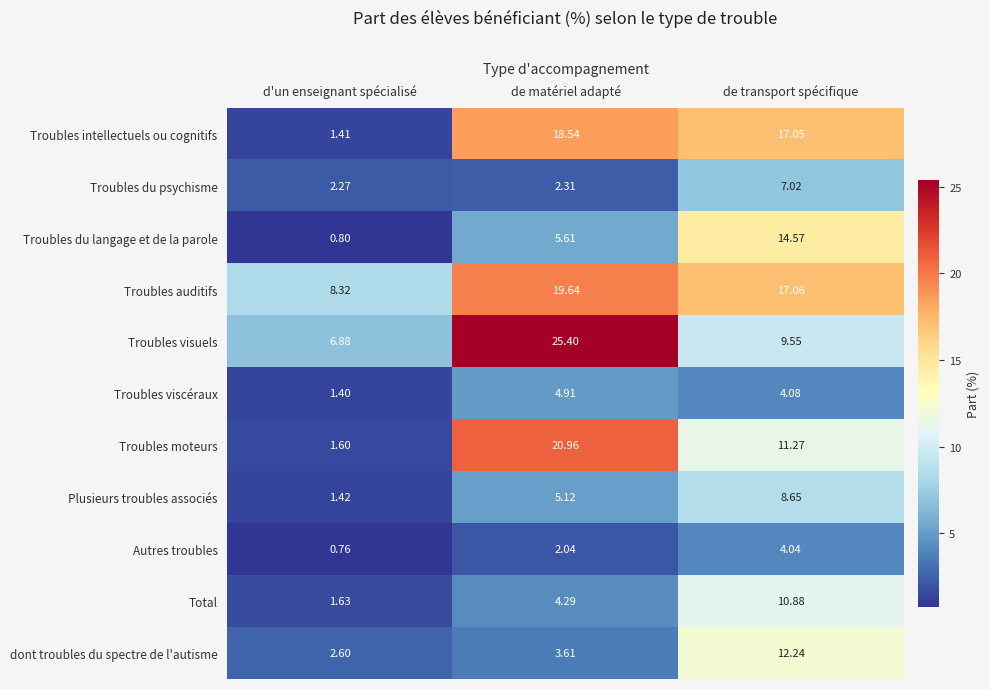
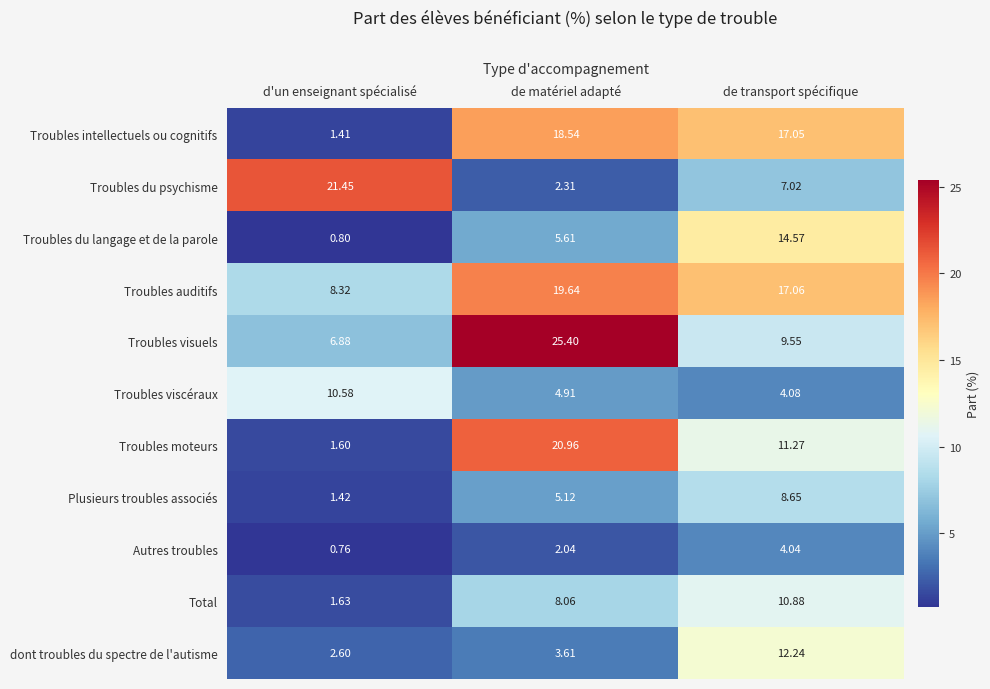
Troubles du psychisme, d'un enseignant spécialisé: 2.27 -> 21.45
Troubles viscéraux, d'un enseignant spécialisé: 1.40 -> 10.58
Total, de matériel adapté: 4.29 -> 8.06
